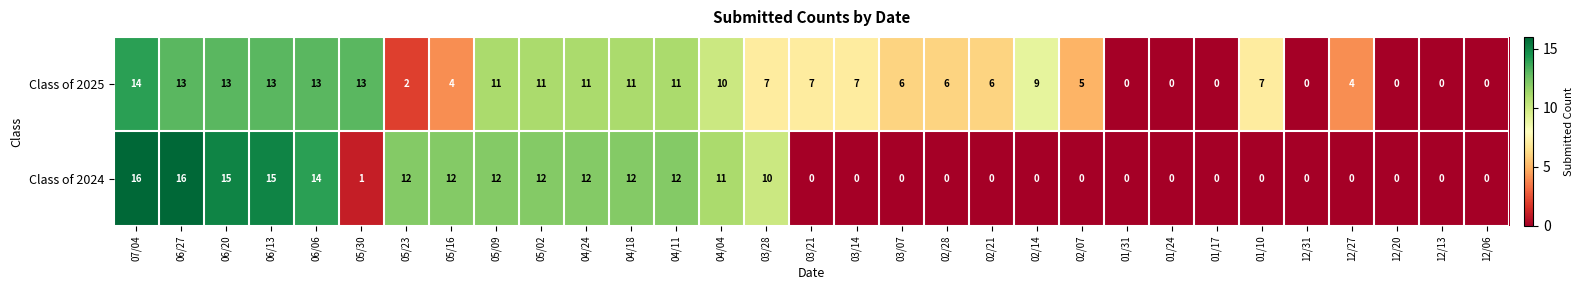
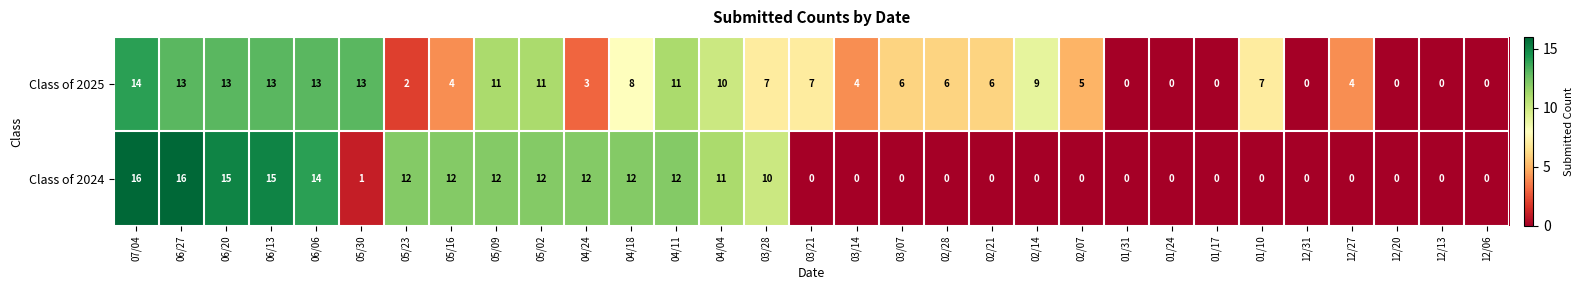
Class of 2025, 04/24: 11 -> 3
Class of 2025, 04/18: 11 -> 8
Class of 2025, 03/14: 7 -> 4
